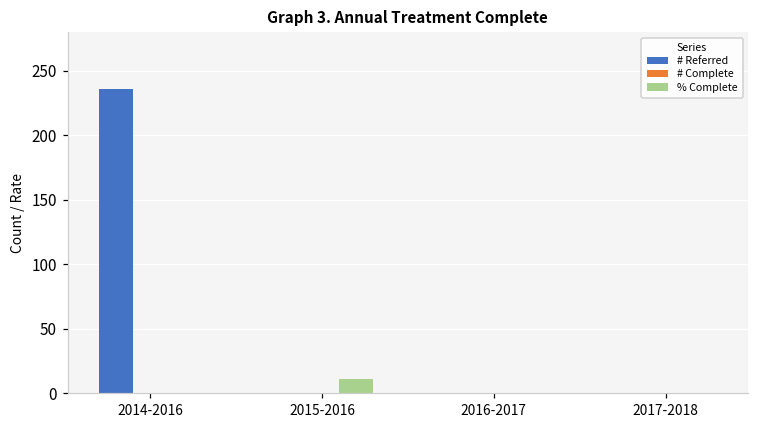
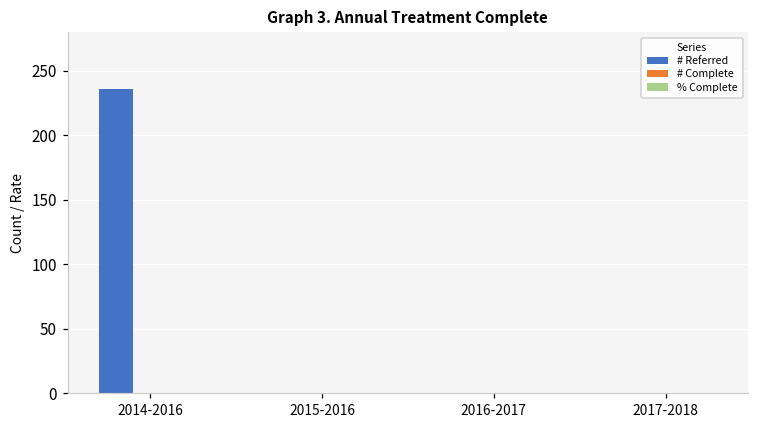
% Complete, 2015-2016: 11 -> 0
